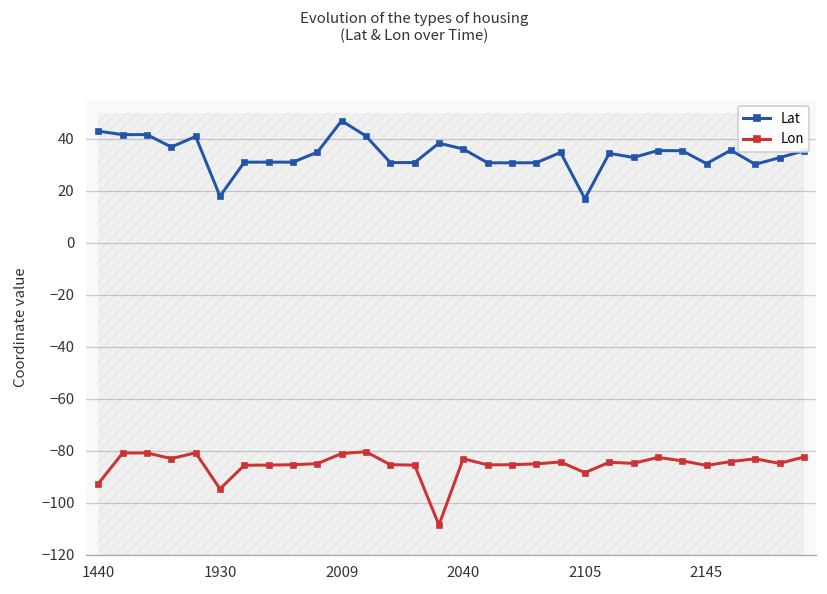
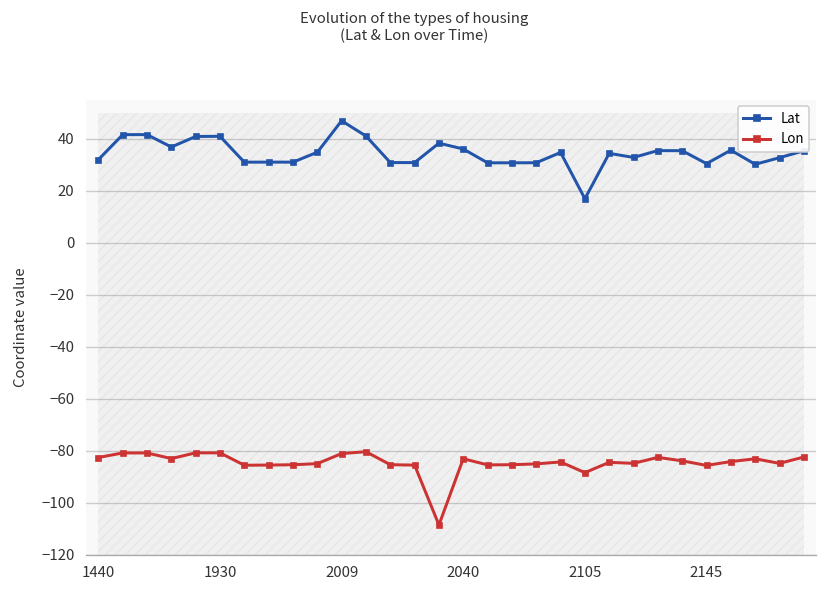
Lat, 1440: 43 -> 32
Lon, 1440: -93 -> -83
Lat, 1930: 18 -> 41
Lon, 1930: -95 -> -81
